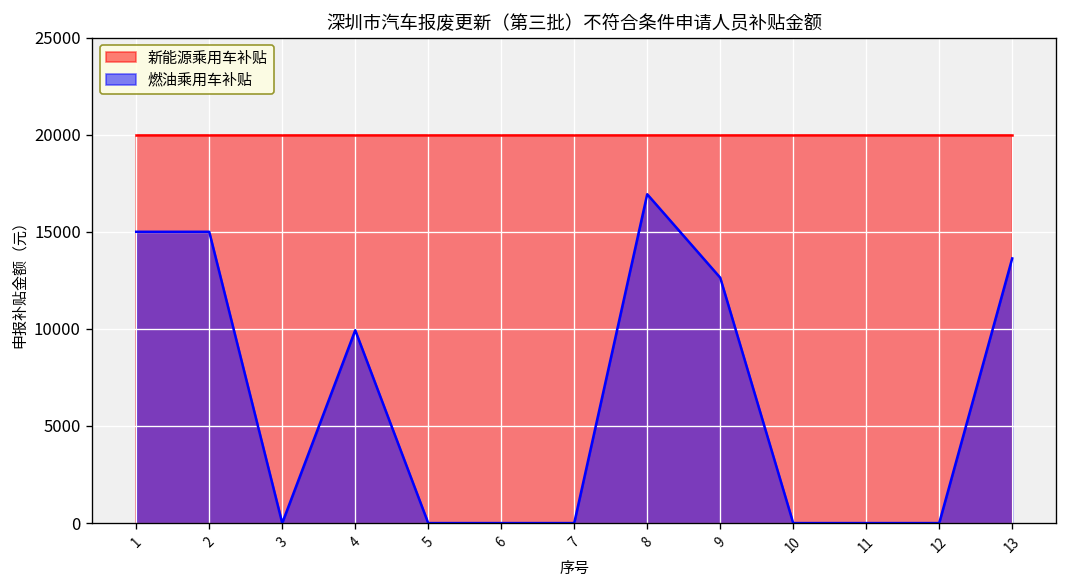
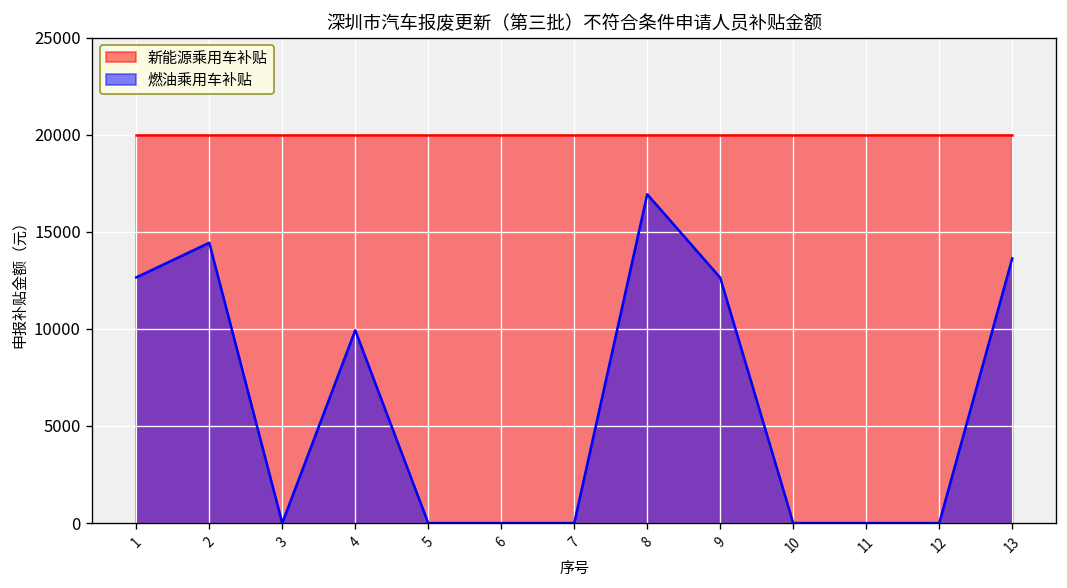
燃油乘用车补贴, 1: 15000 -> 12700
燃油乘用车补贴, 2: 15000 -> 14400
